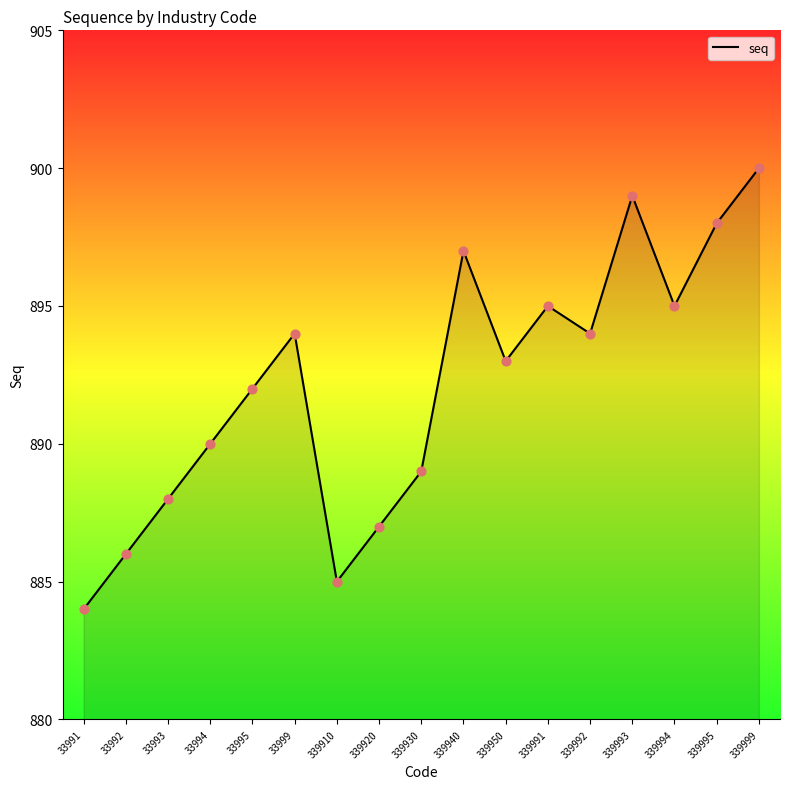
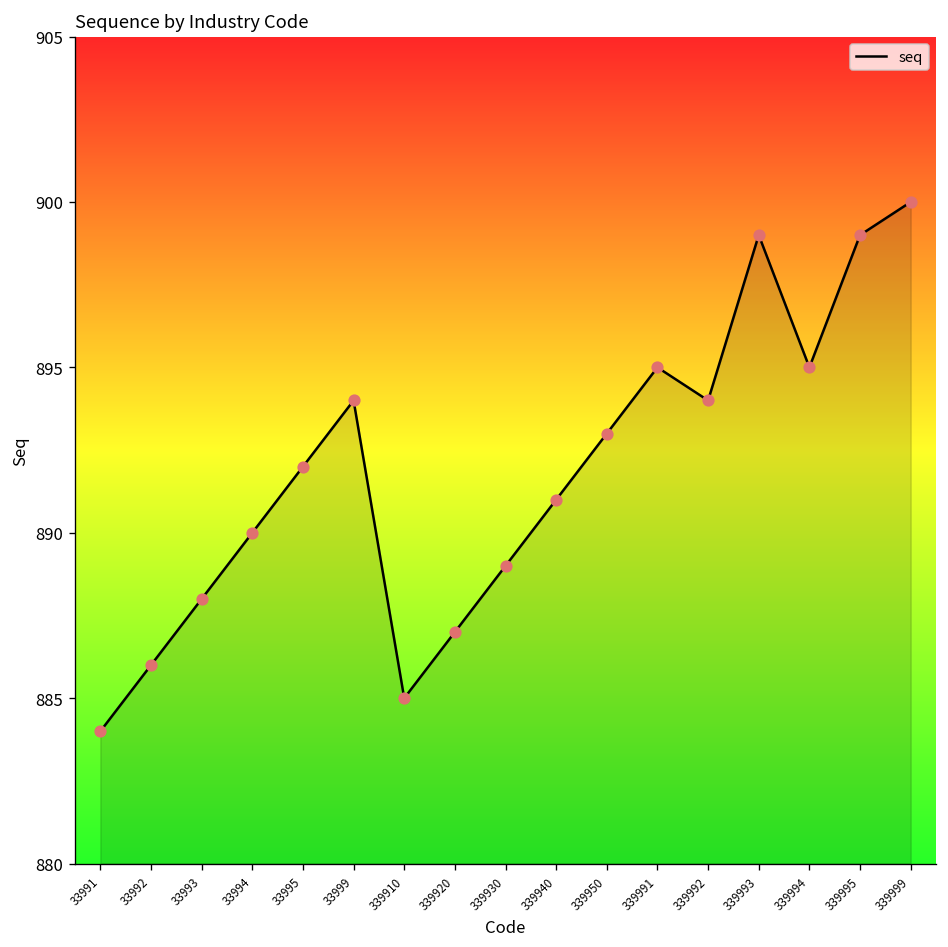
339940: 897 -> 891
339995: 898 -> 899
